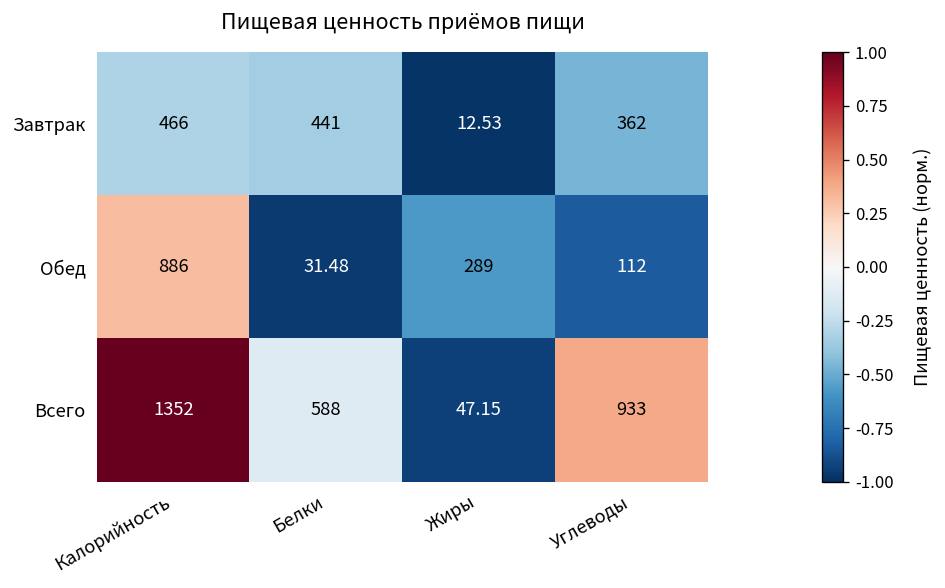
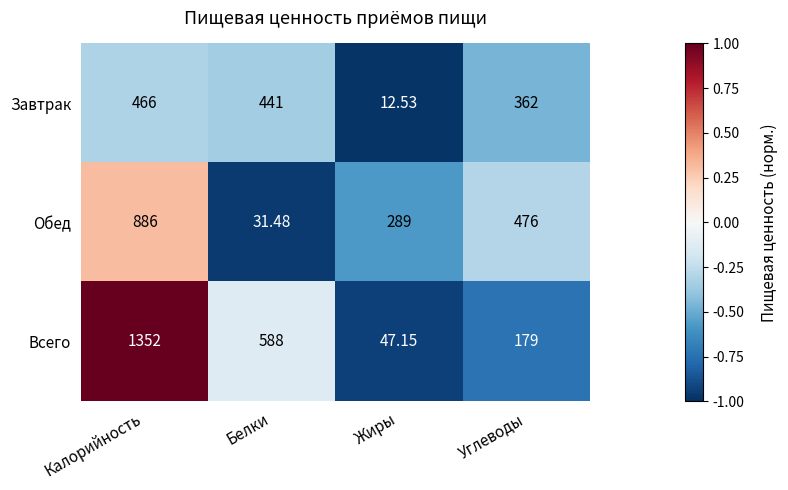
Обед, Углеводы: 112 -> 476
Всего, Углеводы: 933 -> 179
